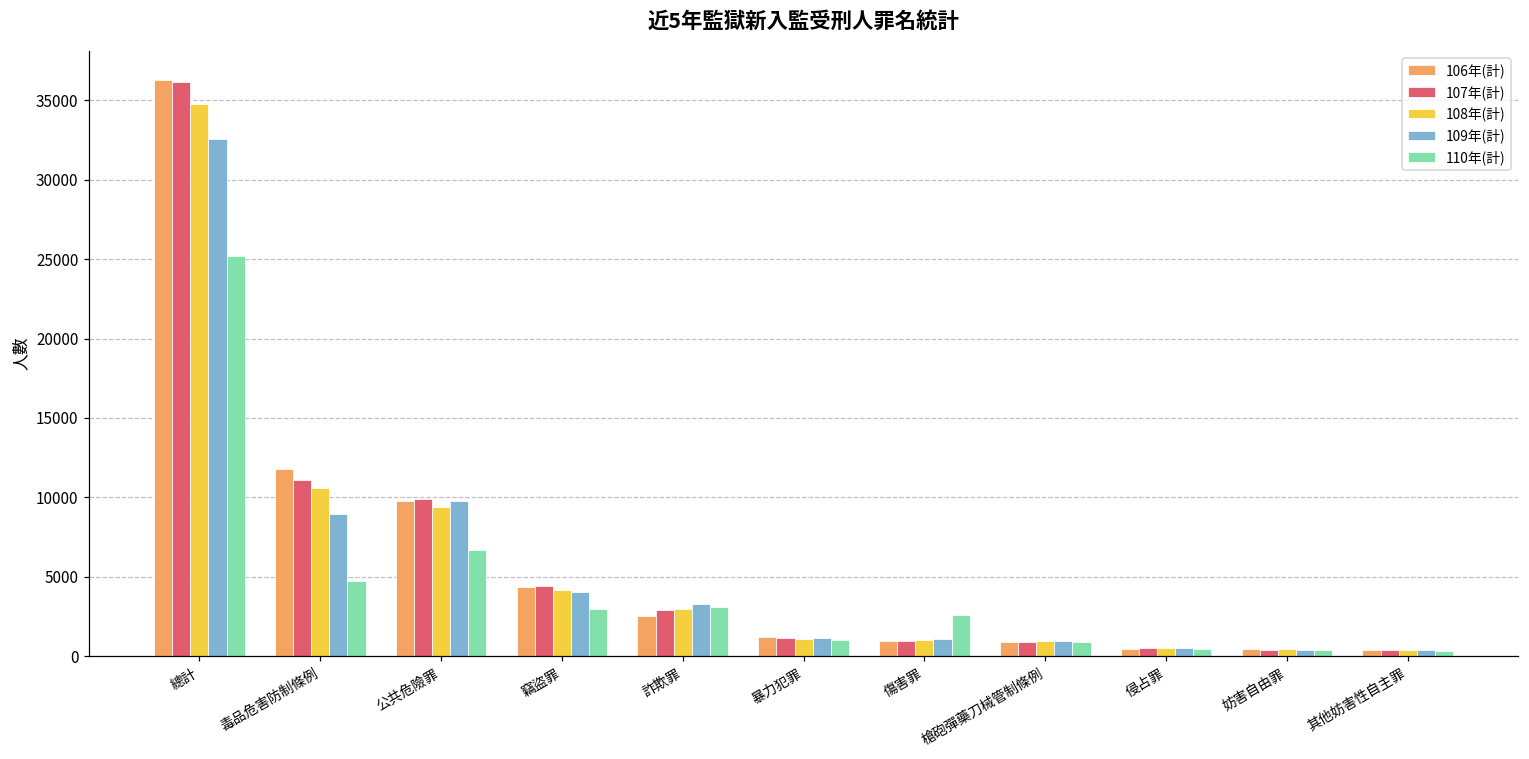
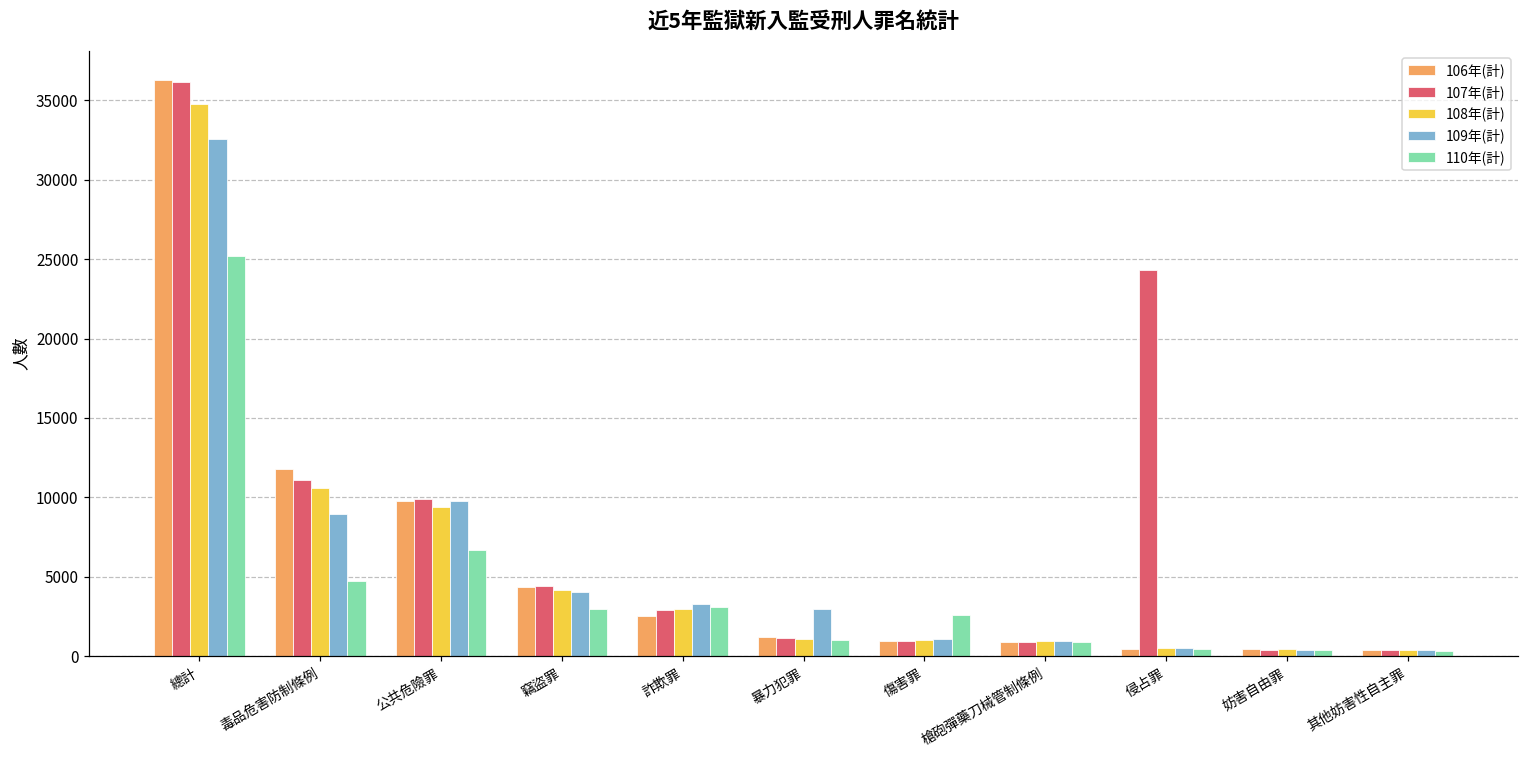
109年(計), 暴力犯罪: 1100 -> 3000
107年(計), 侵占罪: 500 -> 24300
